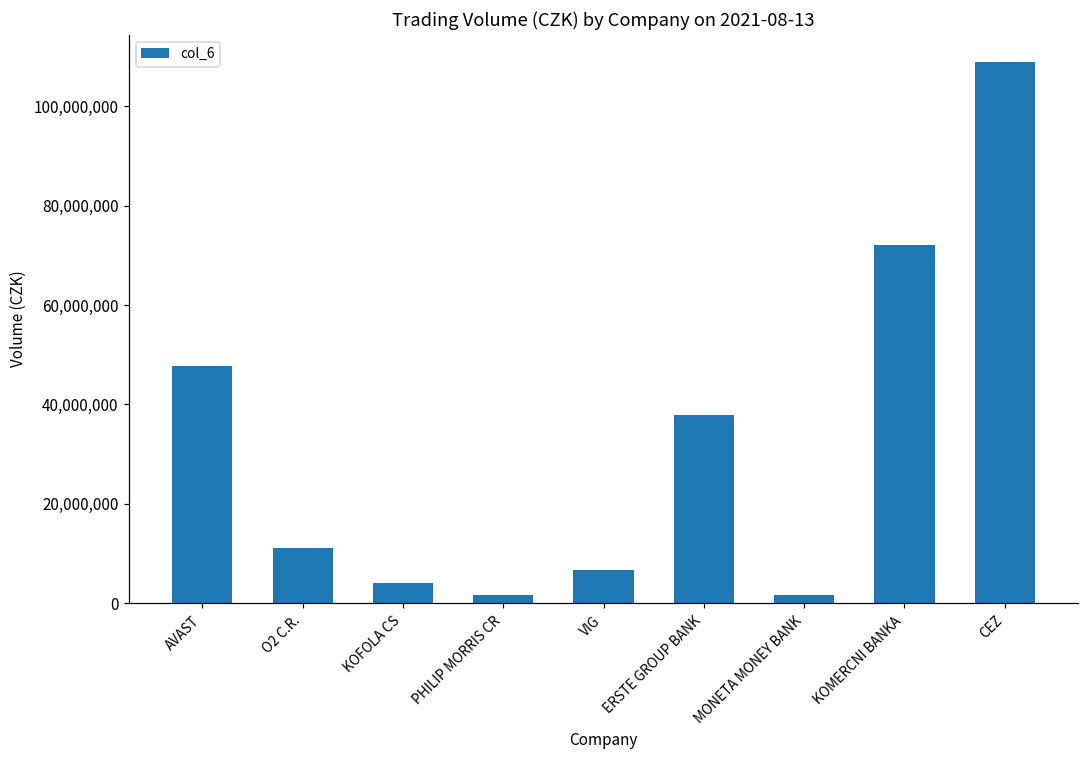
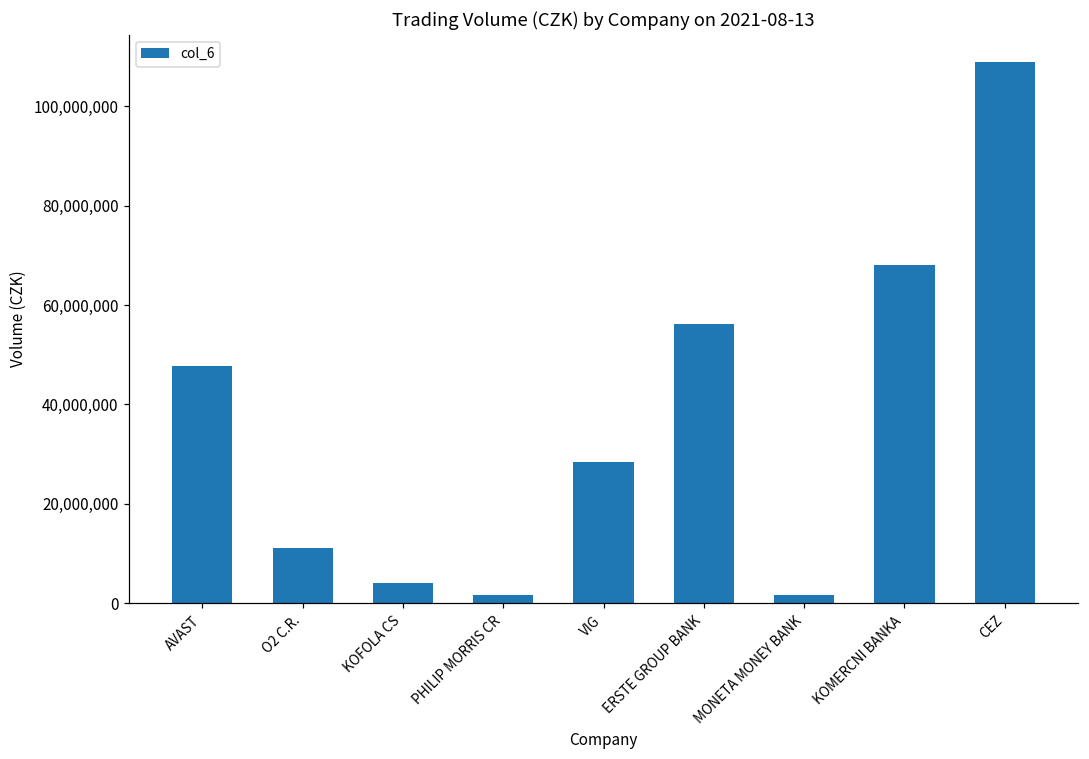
VIG: 7,000,000 -> 28,000,000
ERSTE GROUP BANK: 38,000,000 -> 56,000,000
KOMERCNI BANKA: 72,000,000 -> 68,000,000
